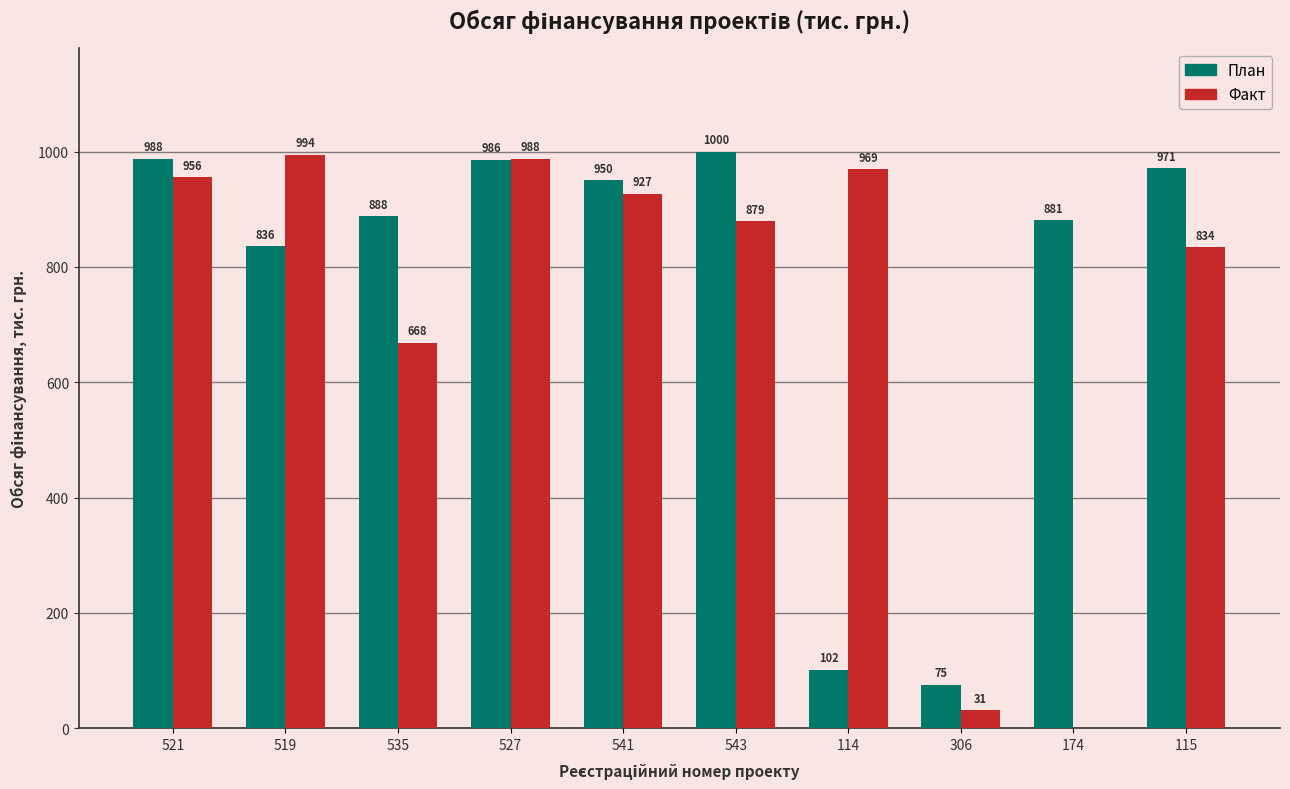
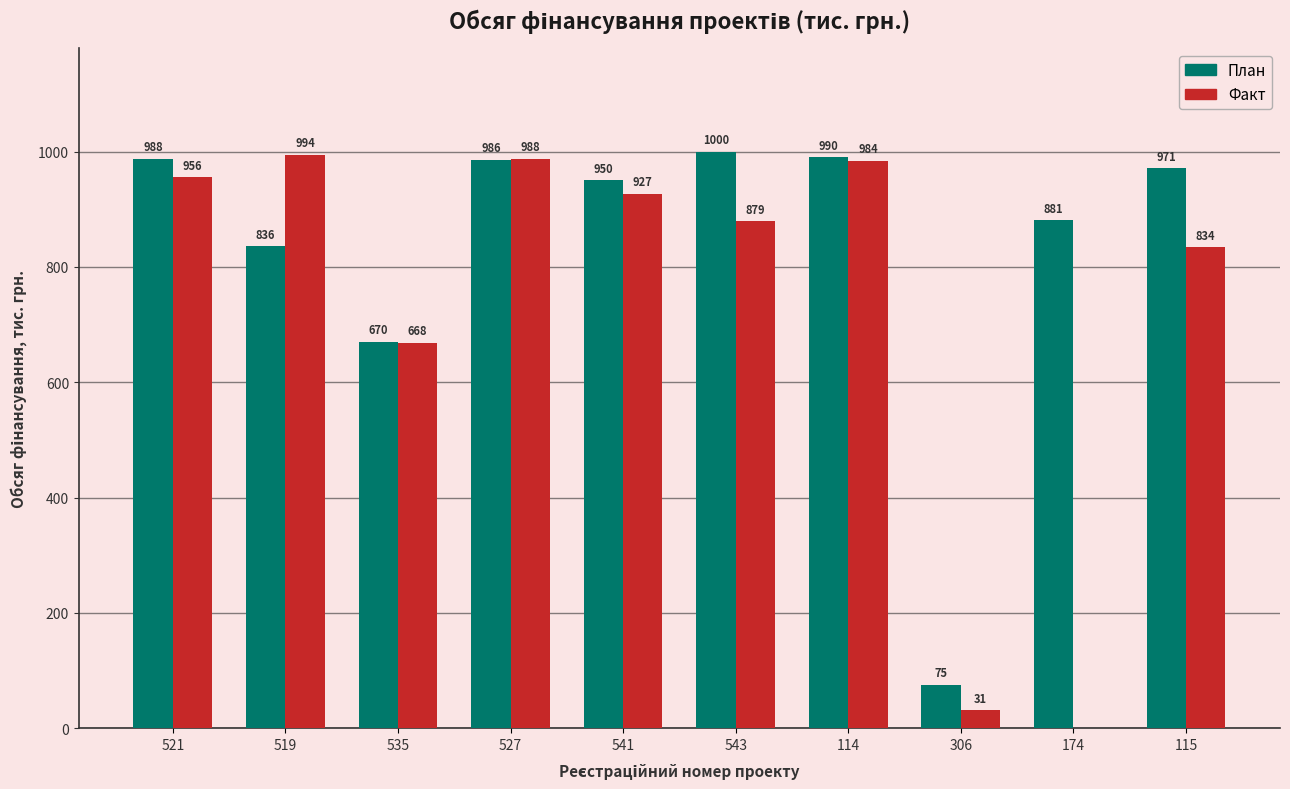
План, 535: 888 -> 670
План, 114: 102 -> 990
Факт, 114: 969 -> 984
